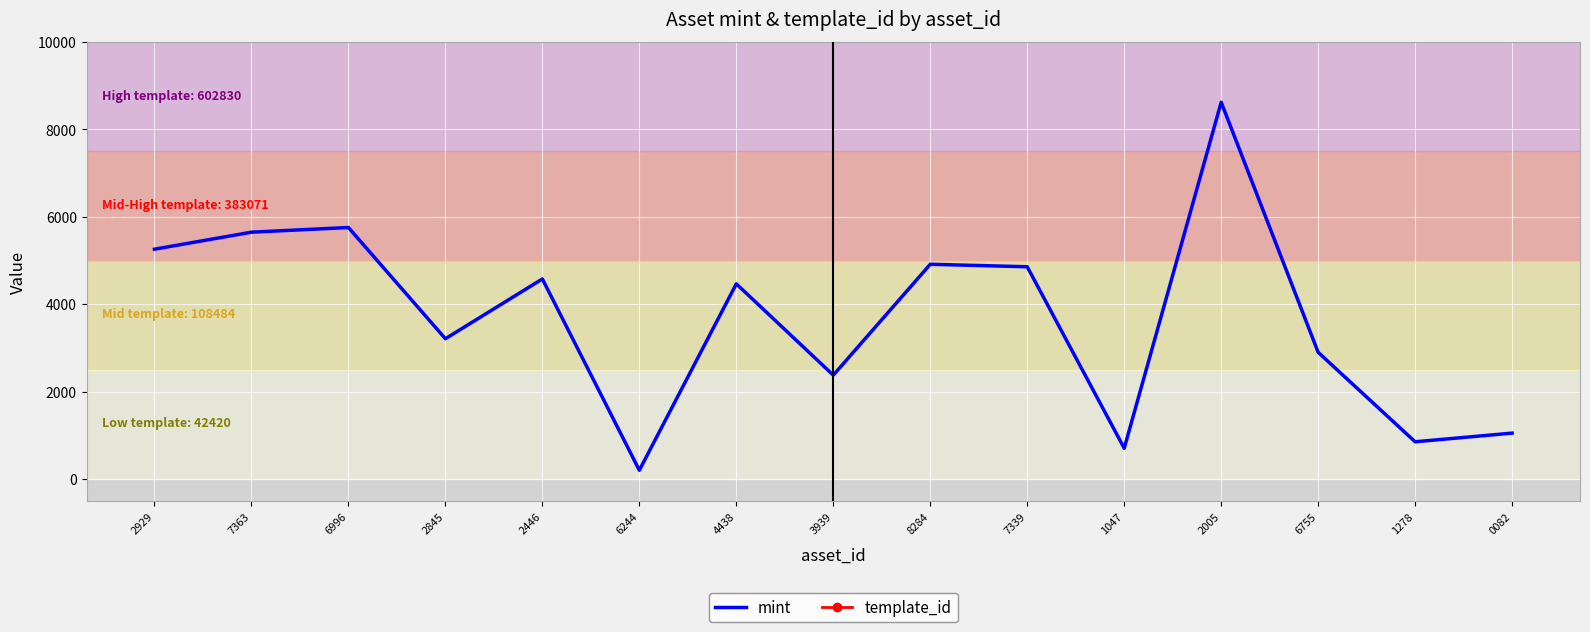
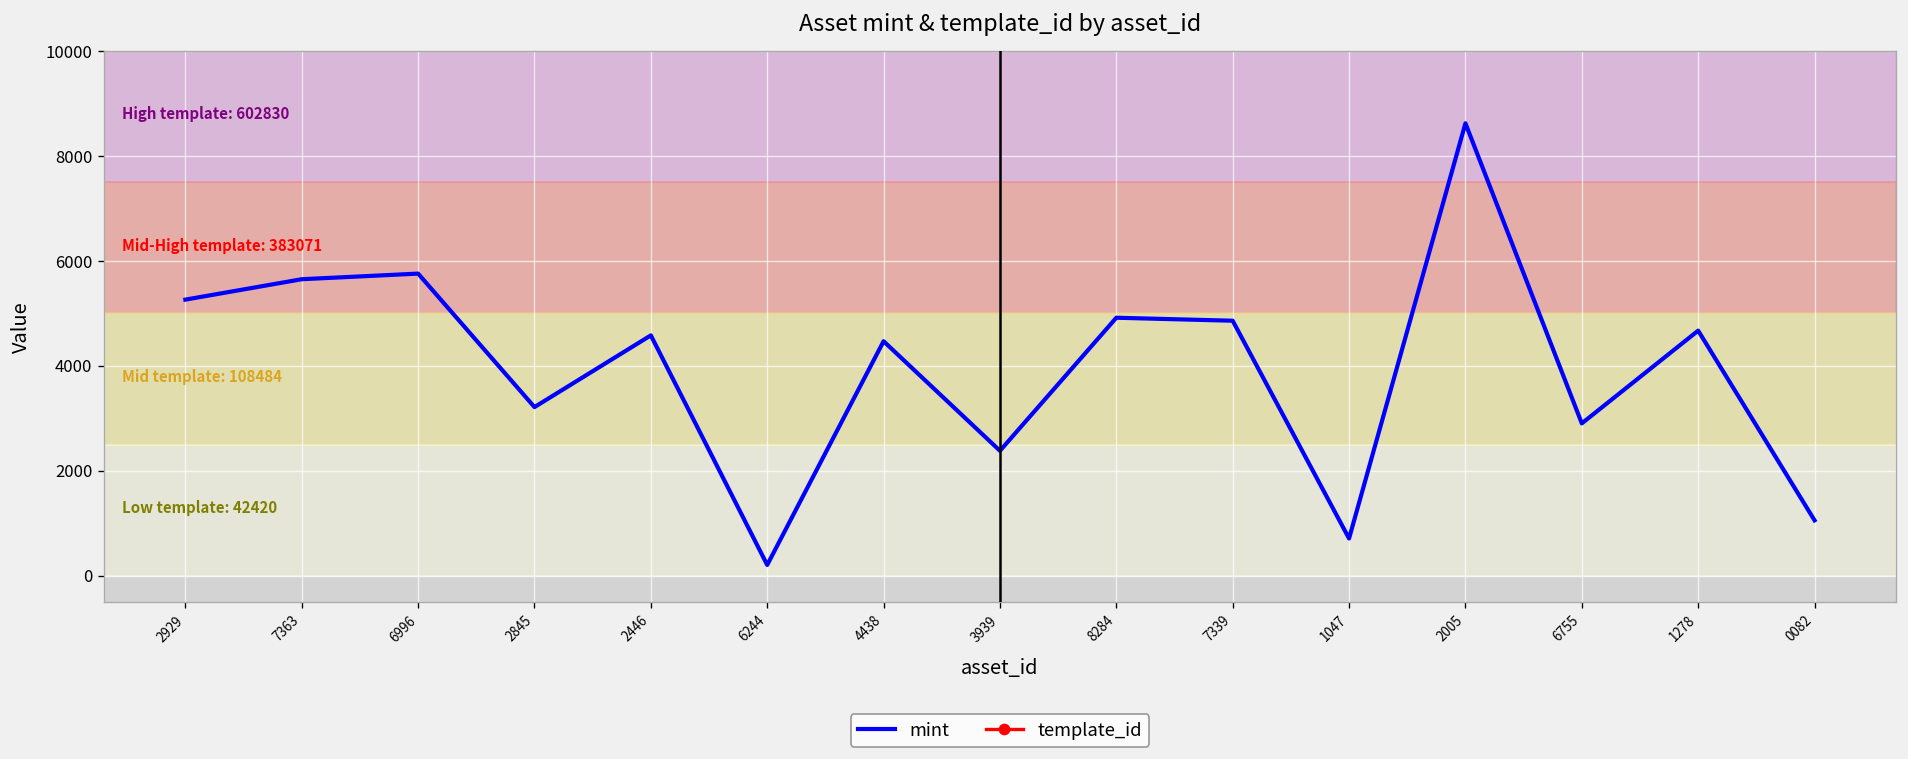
mint, 1278: 900 -> 4700
